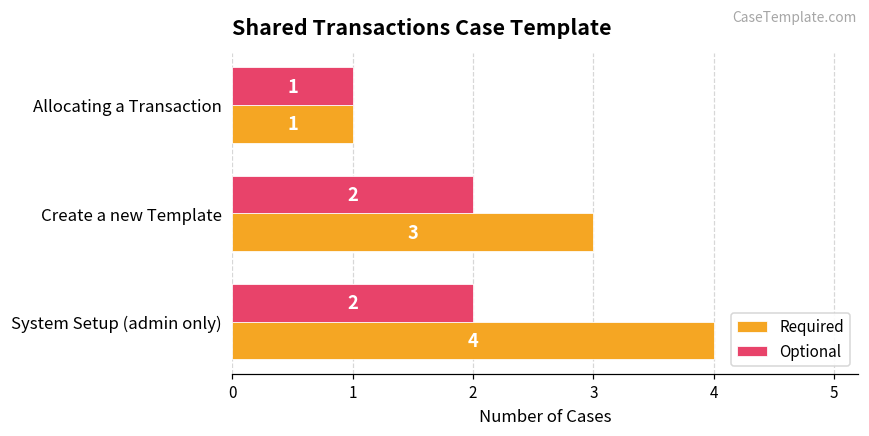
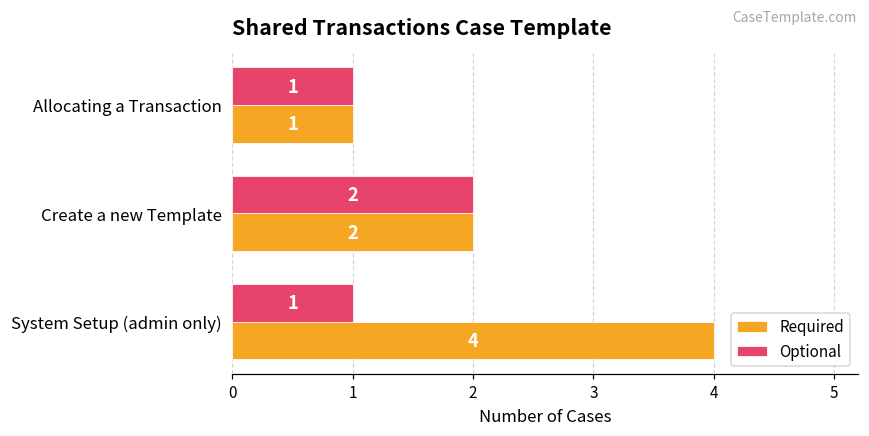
Required, Create a new Template: 3 -> 2
Optional, System Setup (admin only): 2 -> 1
